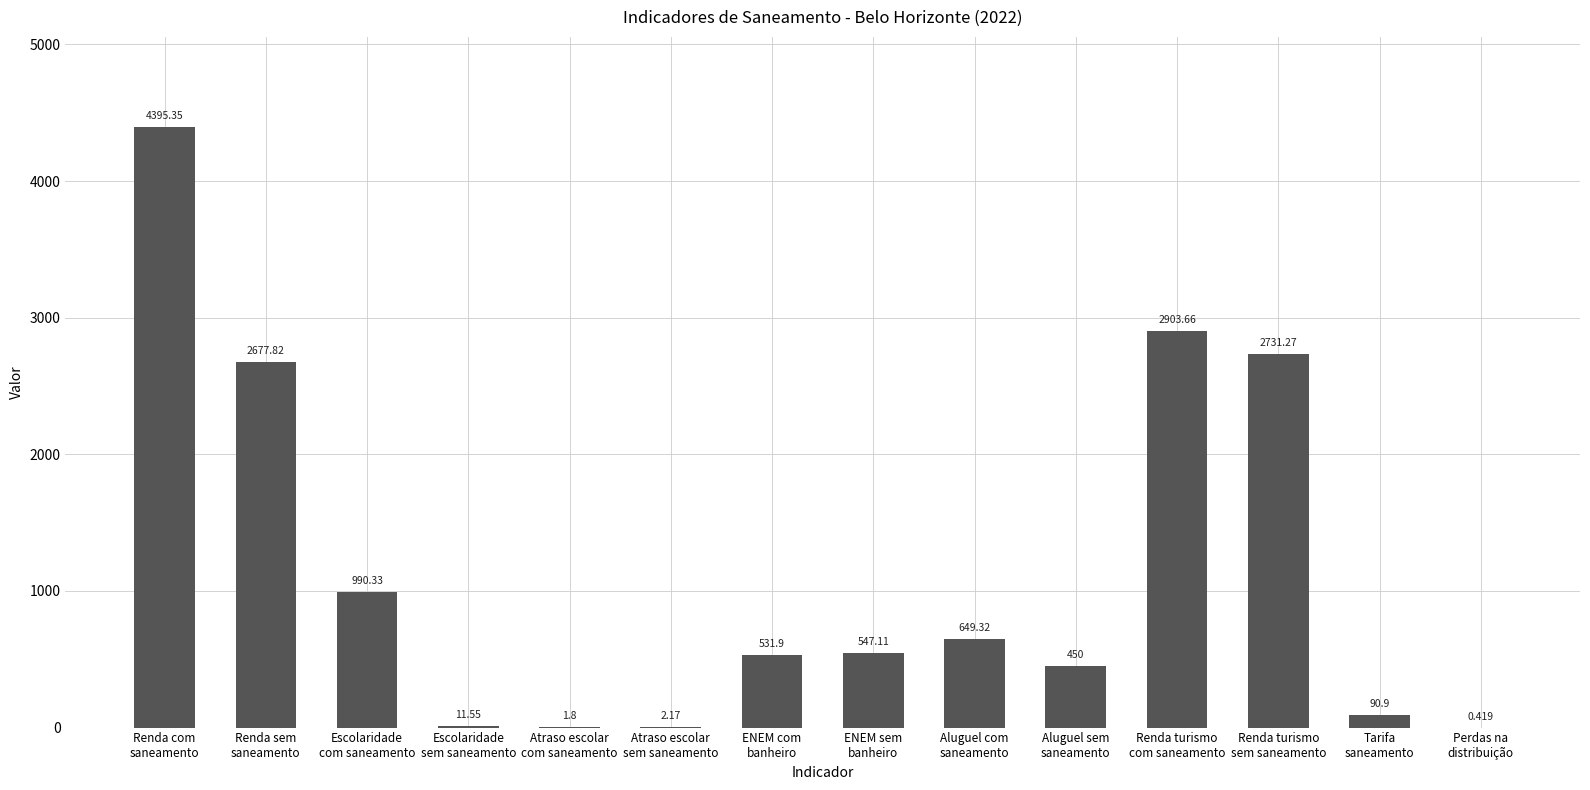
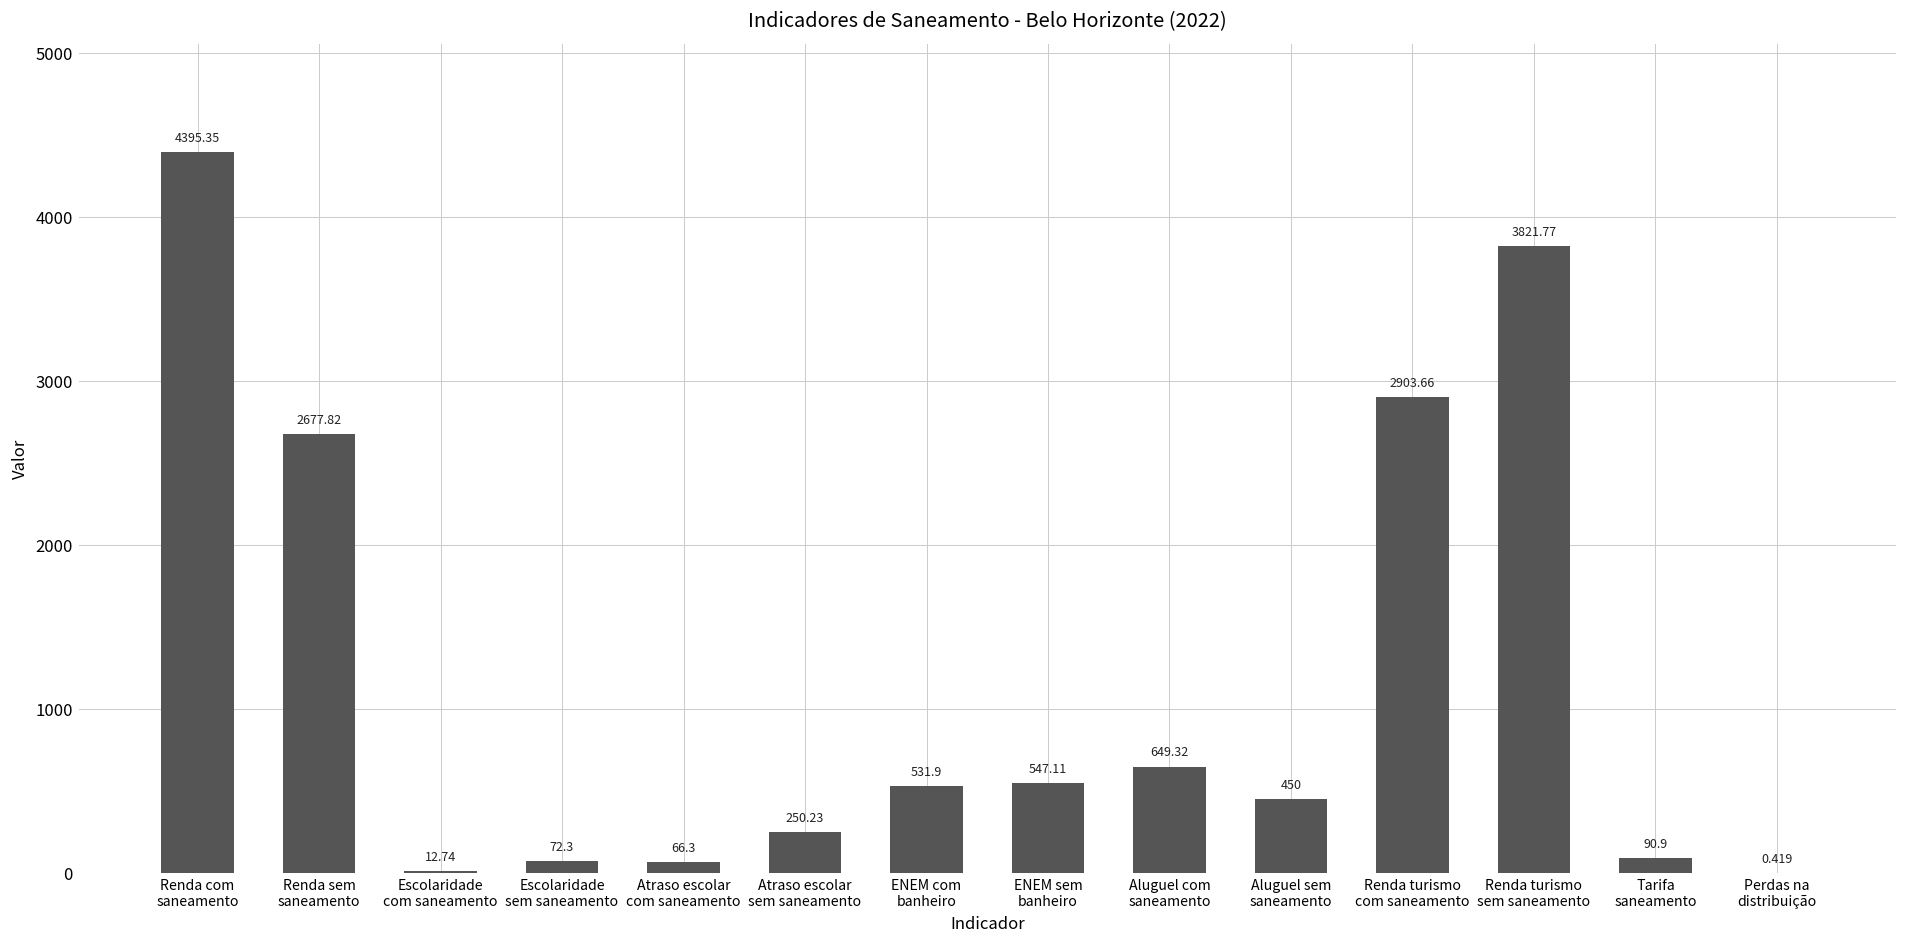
Escolaridade com saneamento: 990.33 -> 12.74
Escolaridade sem saneamento: 11.55 -> 72.3
Atraso escolar com saneamento: 1.8 -> 66.3
Atraso escolar sem saneamento: 2.17 -> 250.23
Renda turismo sem saneamento: 2731.27 -> 3821.77
